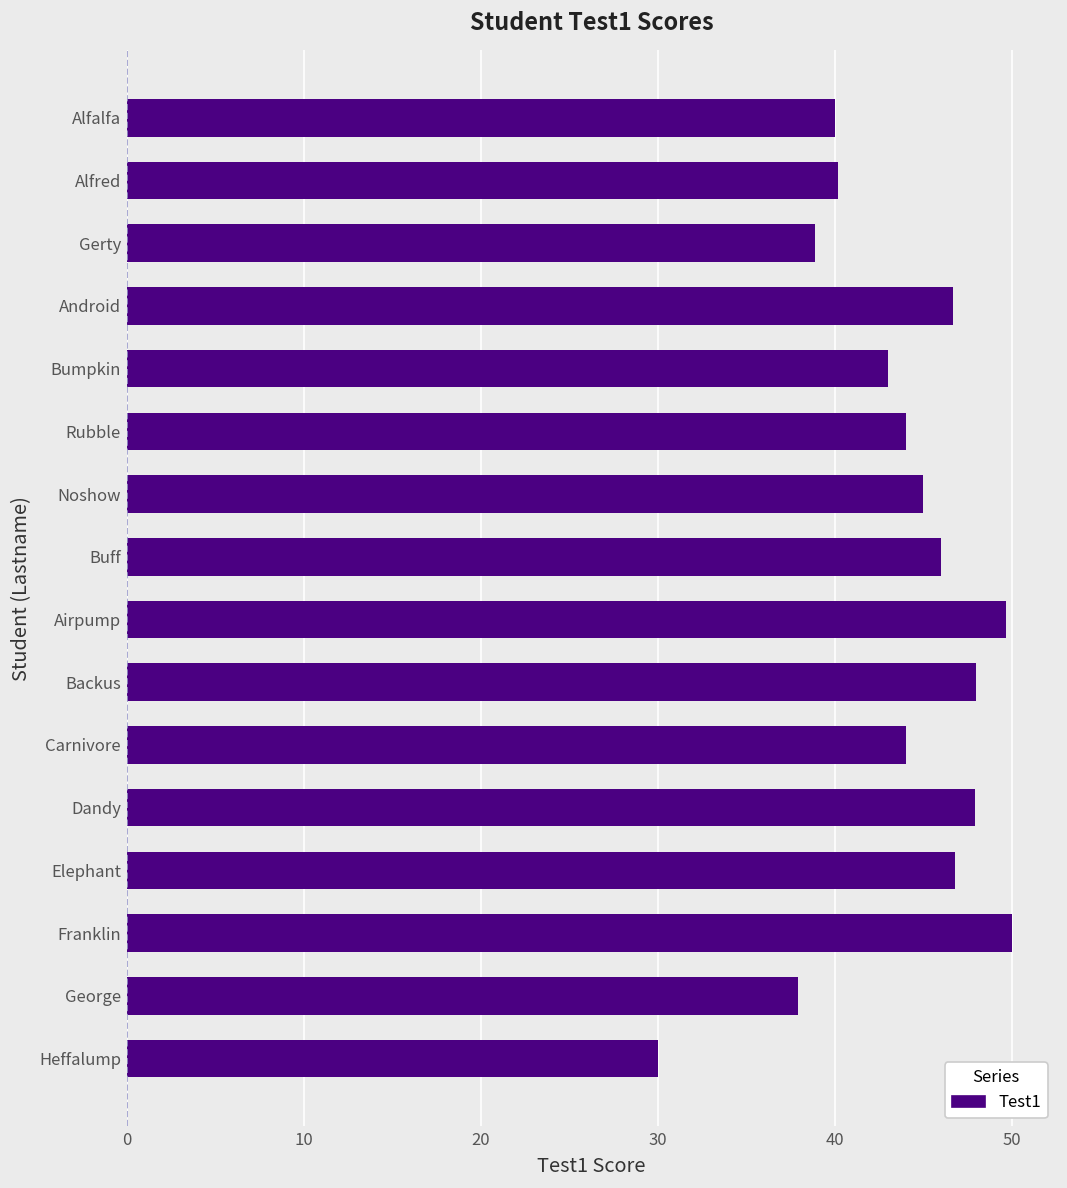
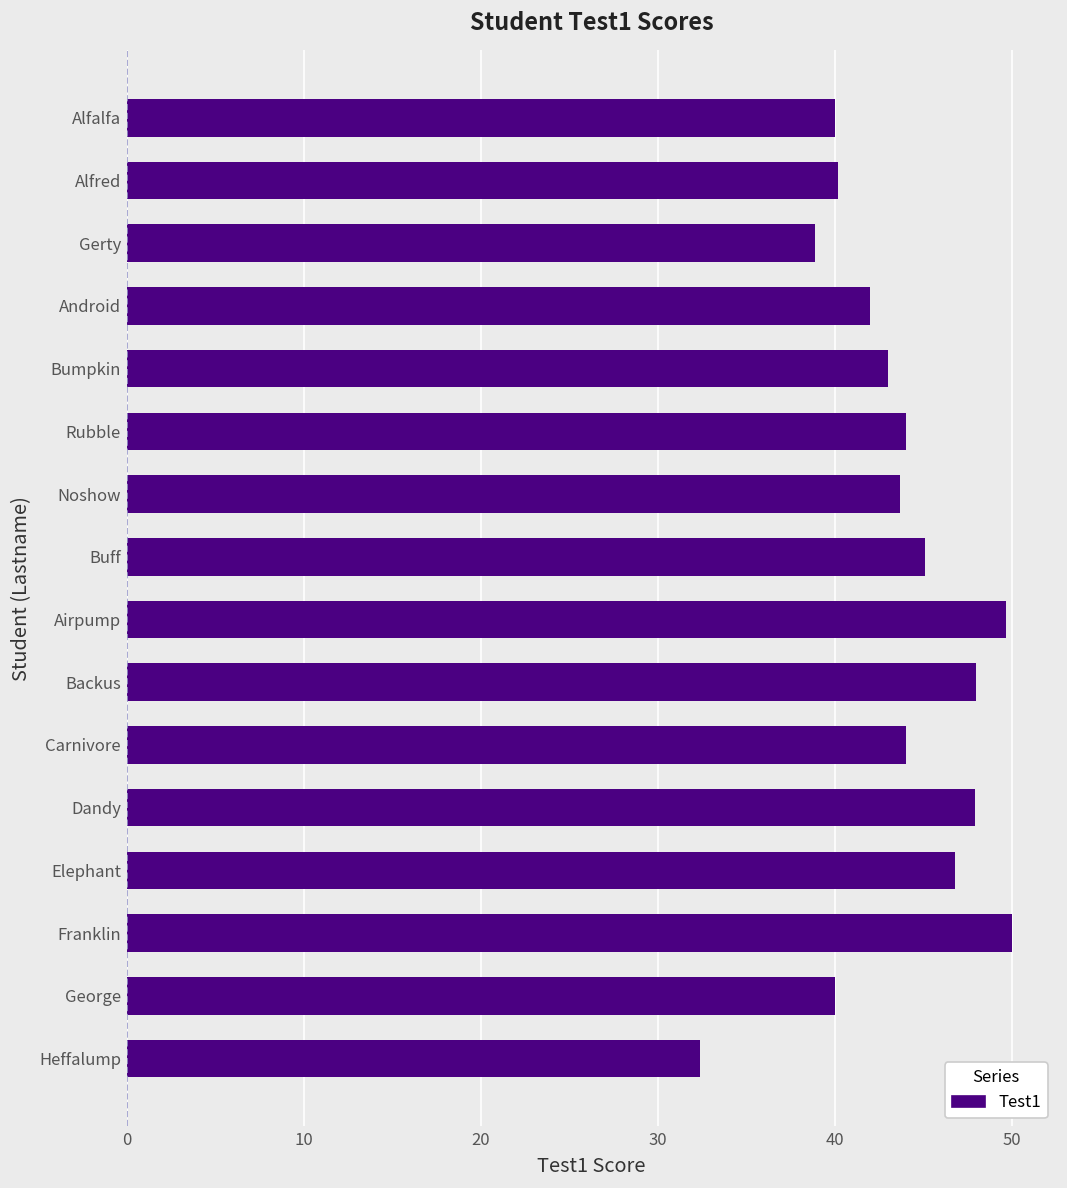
Android: 46.7 -> 42.0
Noshow: 45.0 -> 43.7
Buff: 46.0 -> 45.1
George: 37.9 -> 40.0
Heffalump: 30.0 -> 32.4
